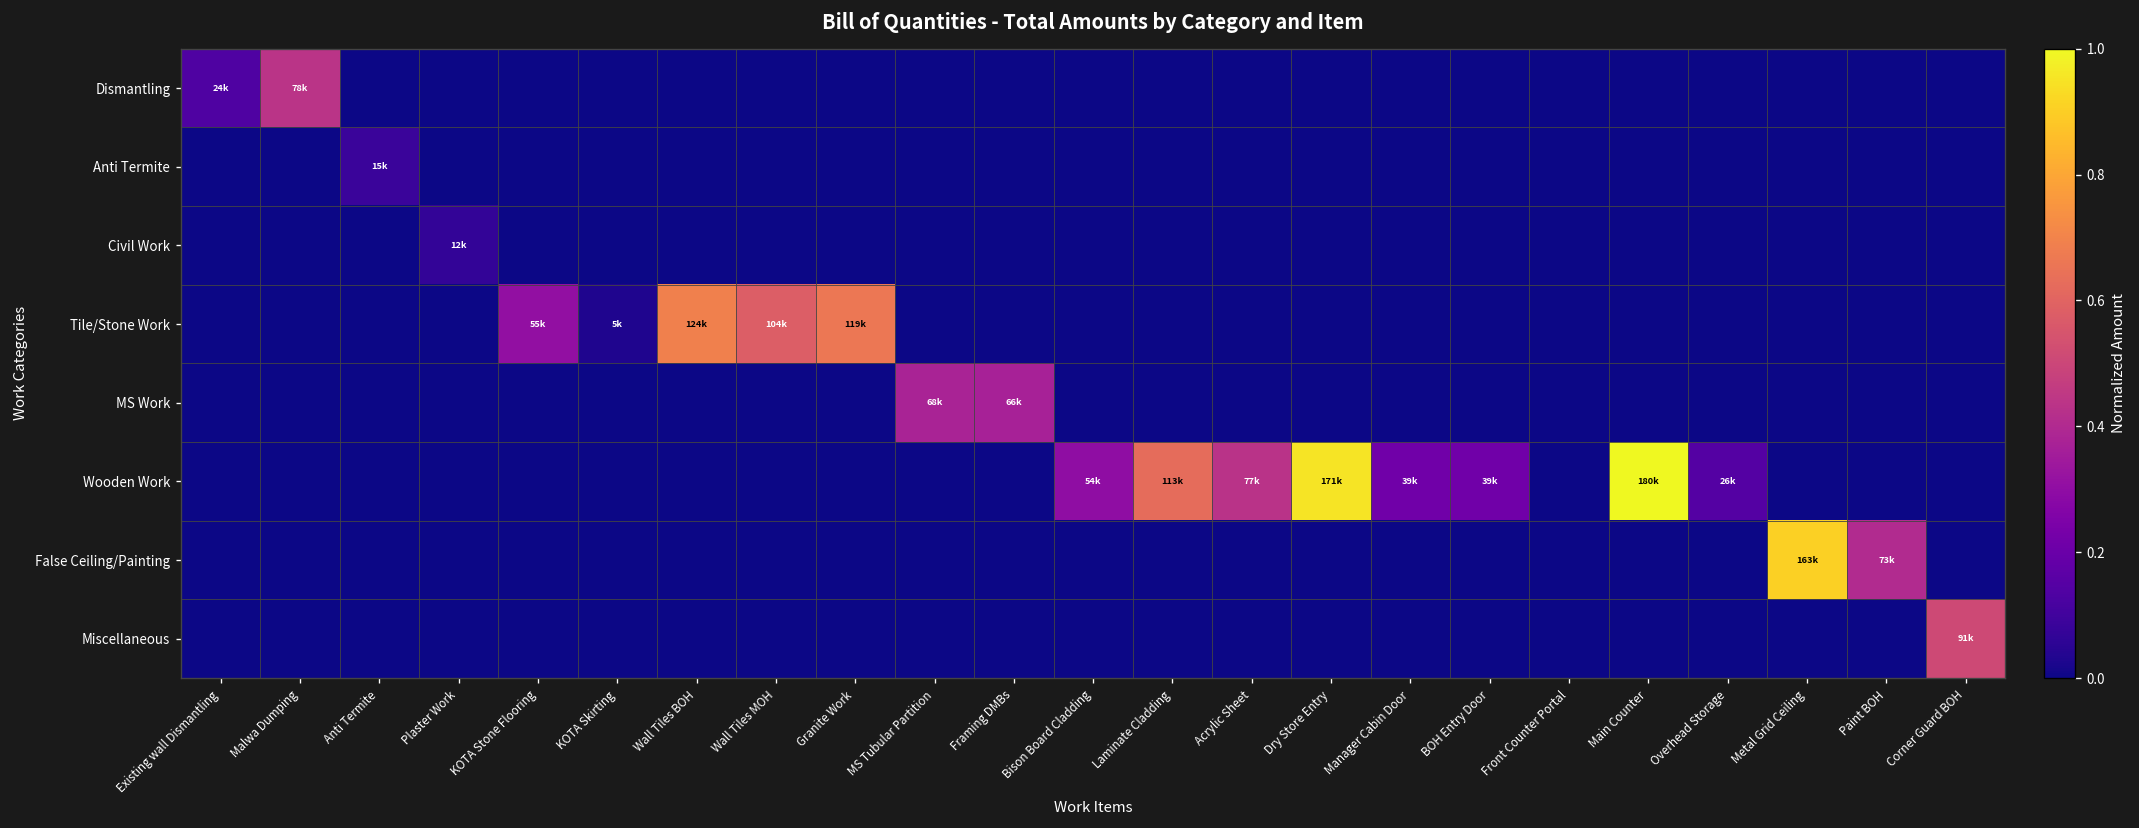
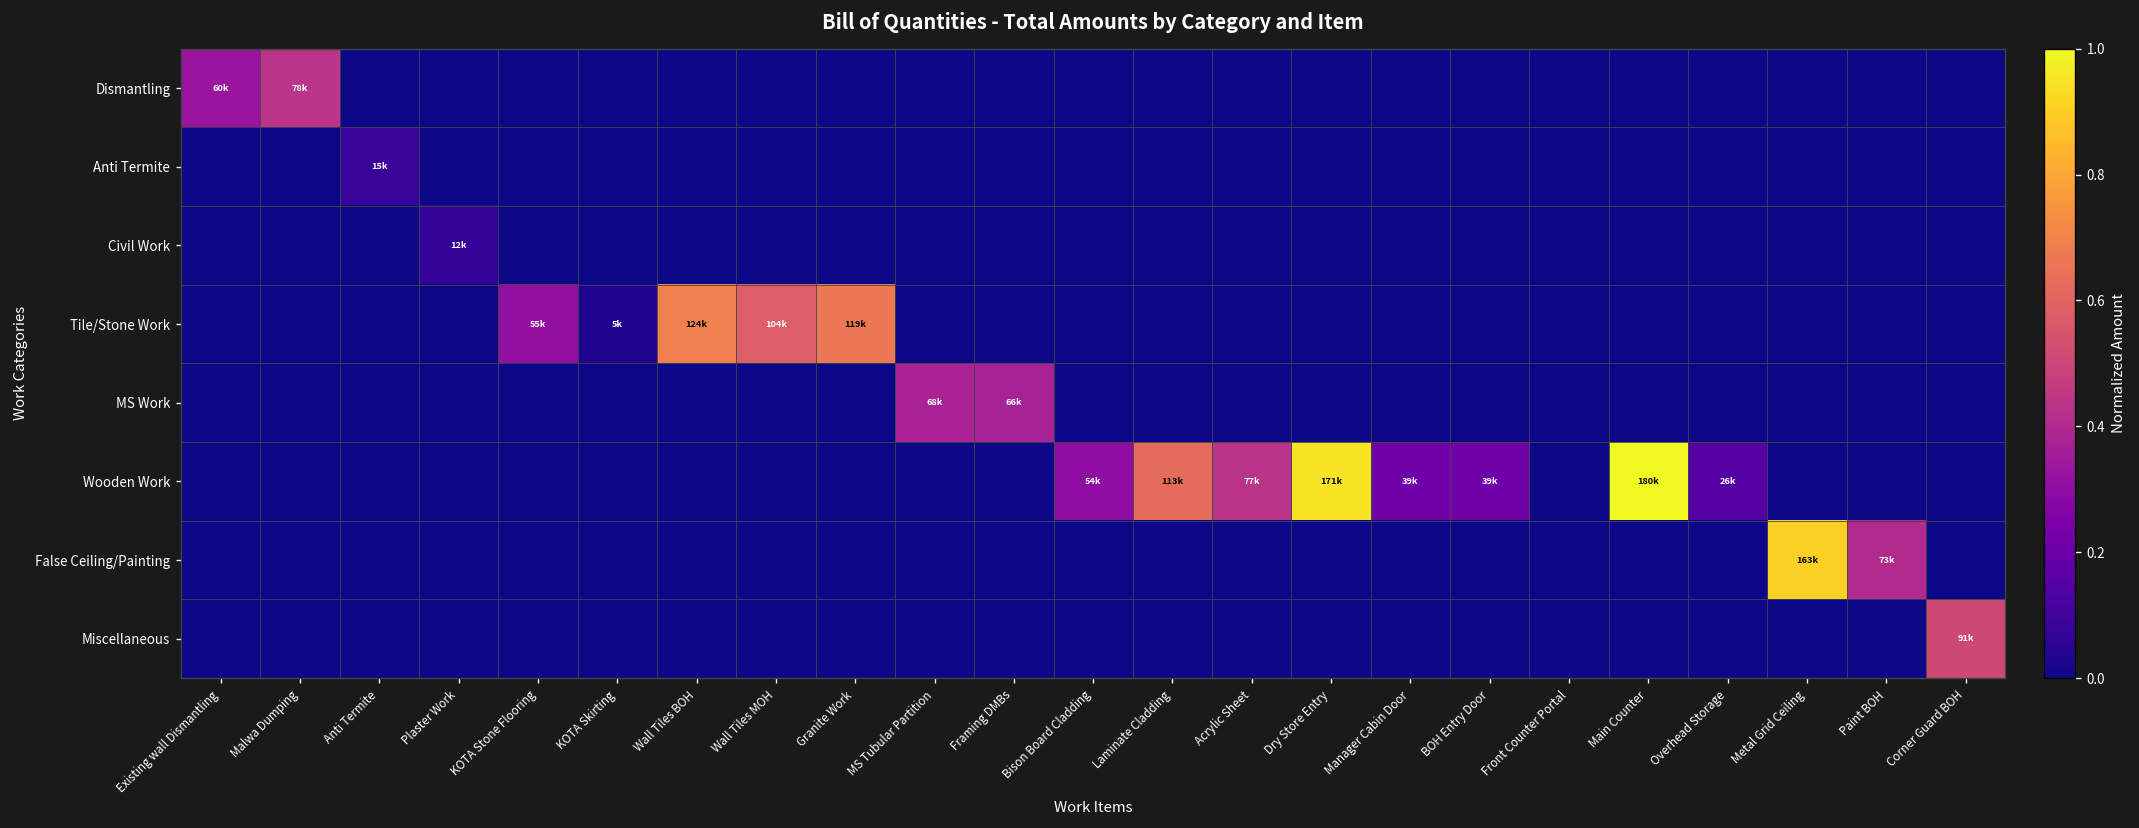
Dismantling, Existing wall Dismantling: 24k -> 60k
